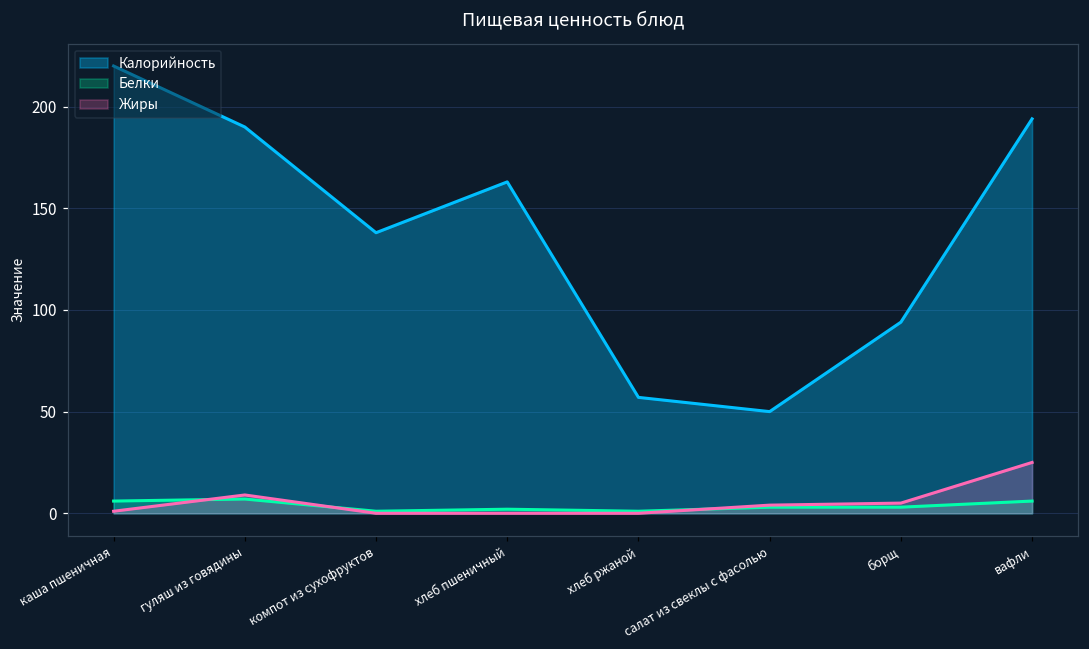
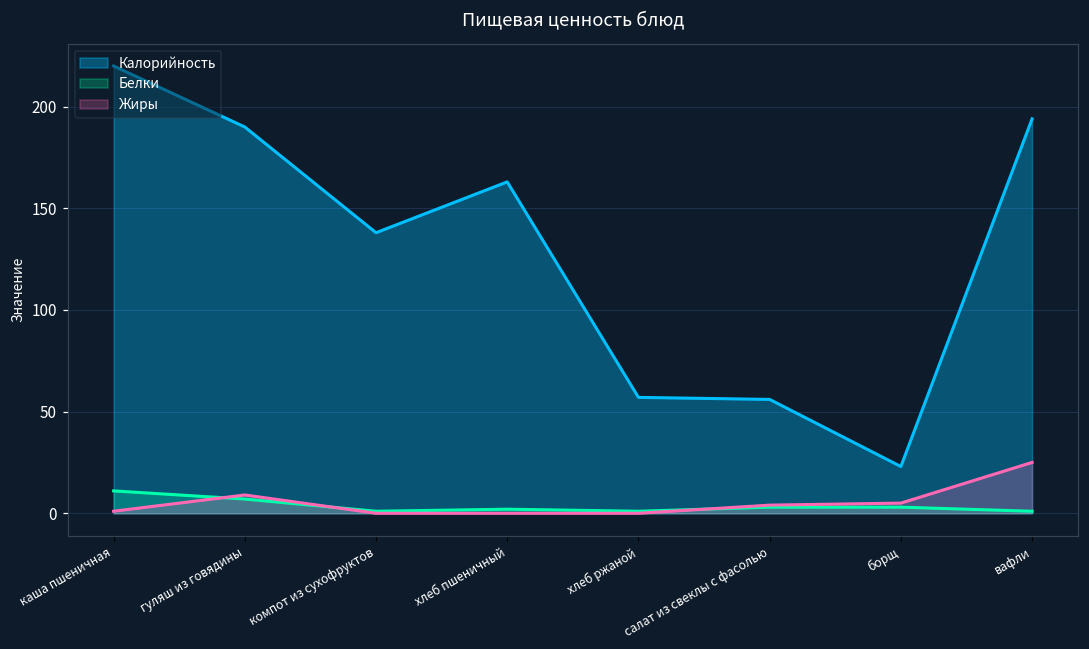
Белки, каша пшеничная: 6 -> 11
Калорийность, салат из свеклы с фасолью: 50 -> 56
Калорийность, борщ: 94 -> 23
Белки, вафли: 6 -> 1
